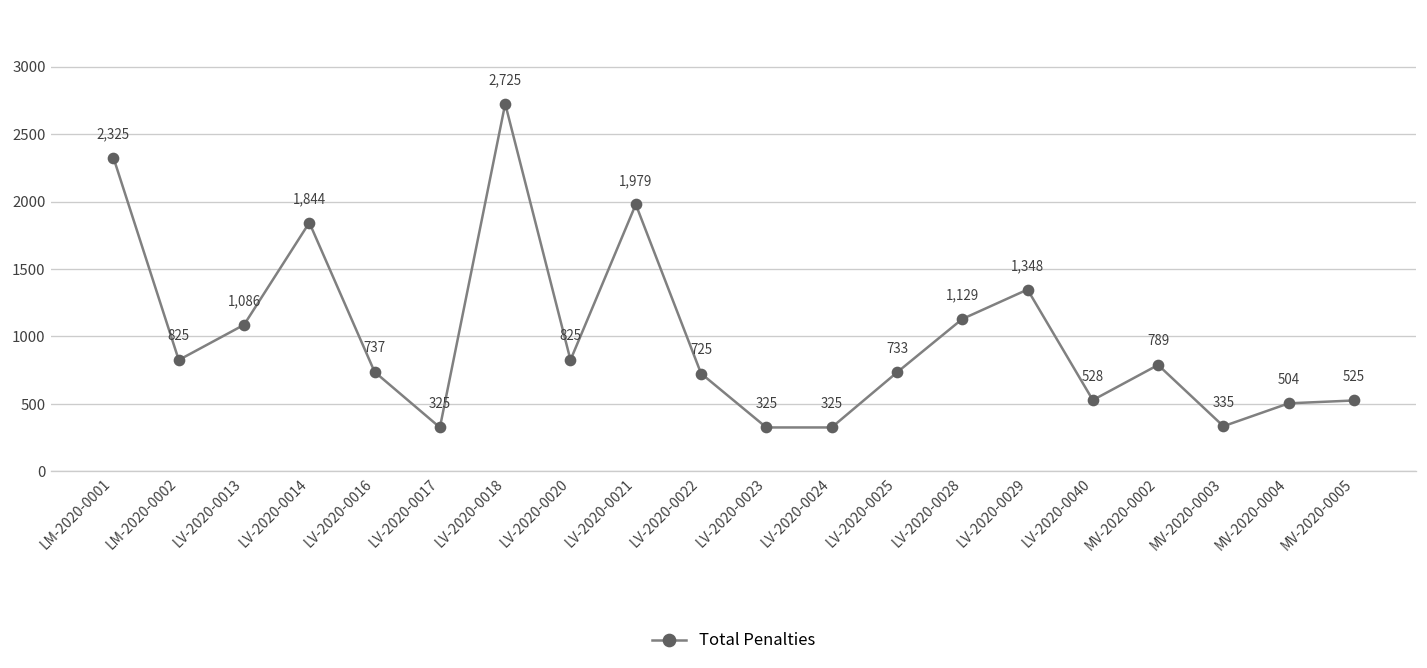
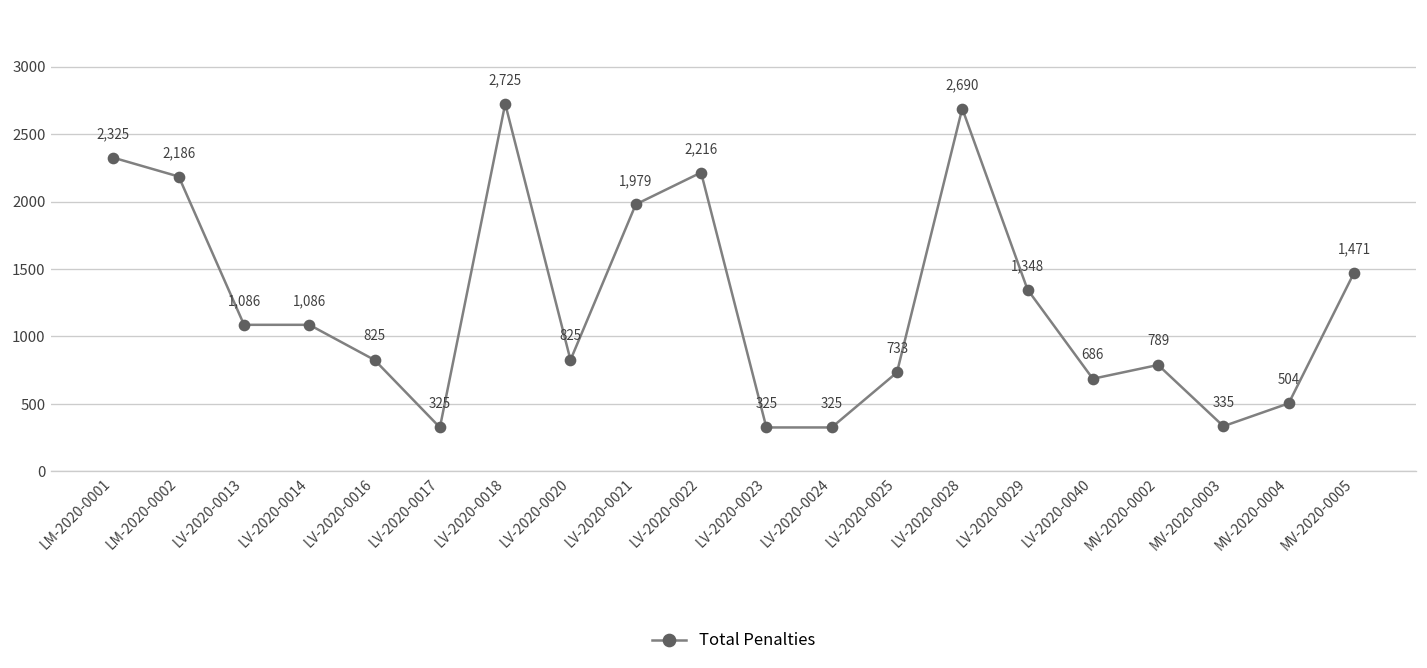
LM-2020-0002: 825 -> 2,186
LV-2020-0014: 1,844 -> 1,086
LV-2020-0016: 737 -> 825
LV-2020-0022: 725 -> 2,216
LV-2020-0028: 1,129 -> 2,690
LV-2020-0040: 528 -> 686
MV-2020-0005: 525 -> 1,471
